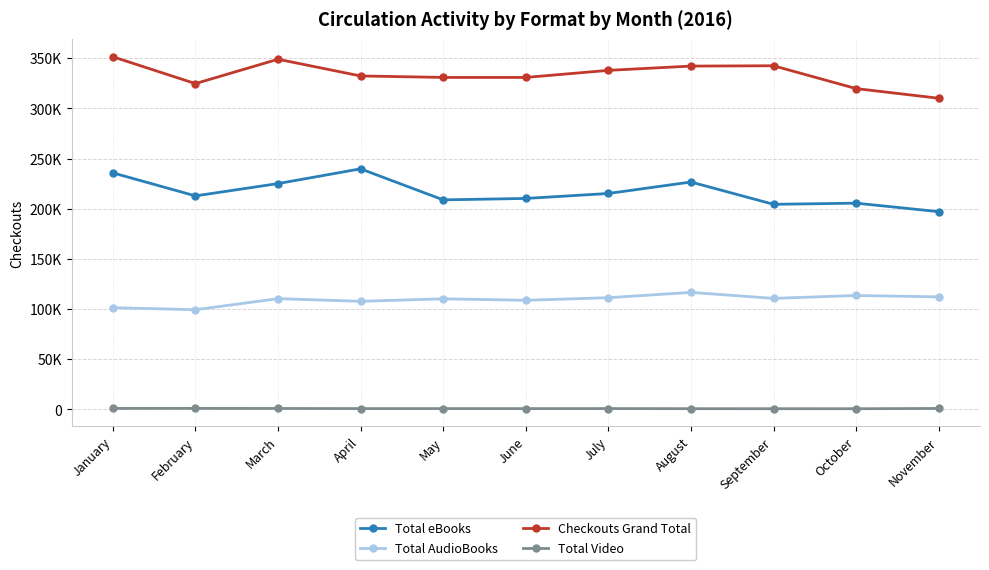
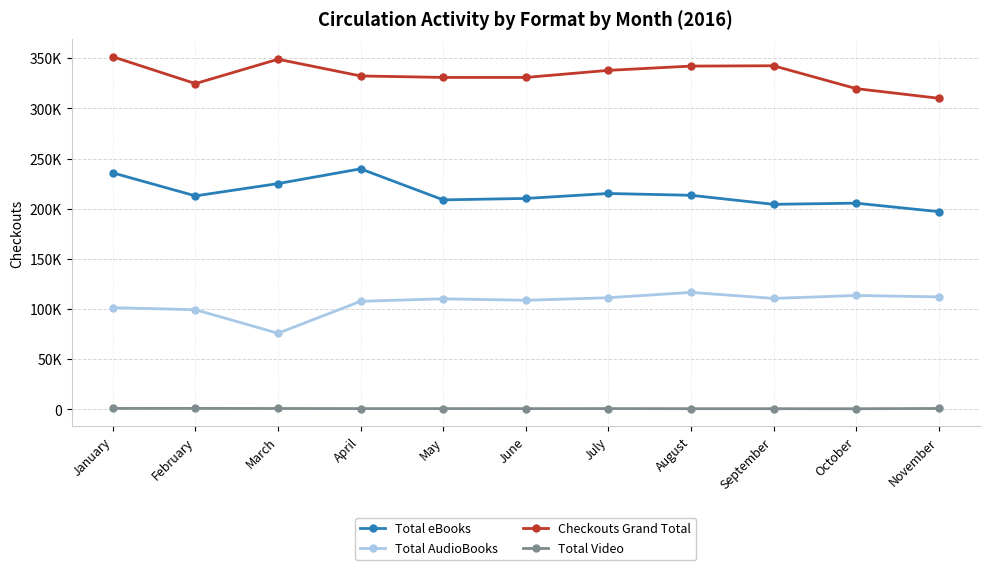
Total AudioBooks, March: 110000 -> 76000
Total eBooks, August: 227000 -> 213000
